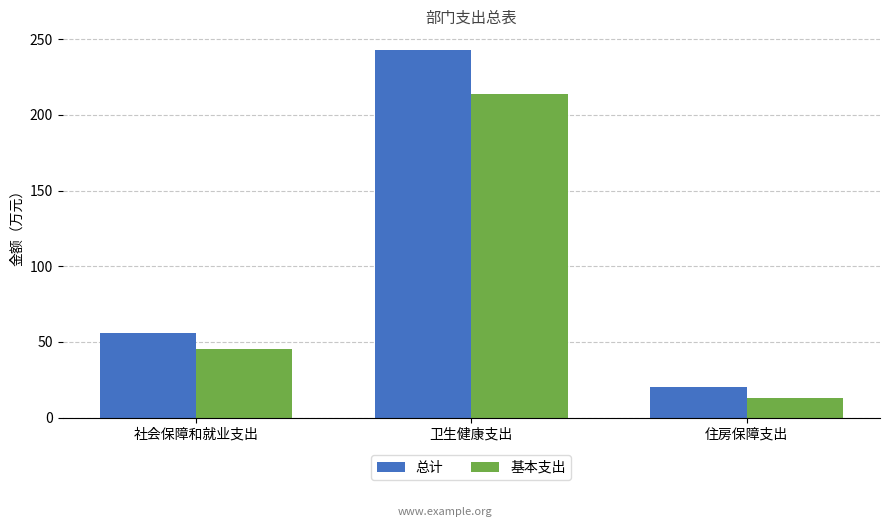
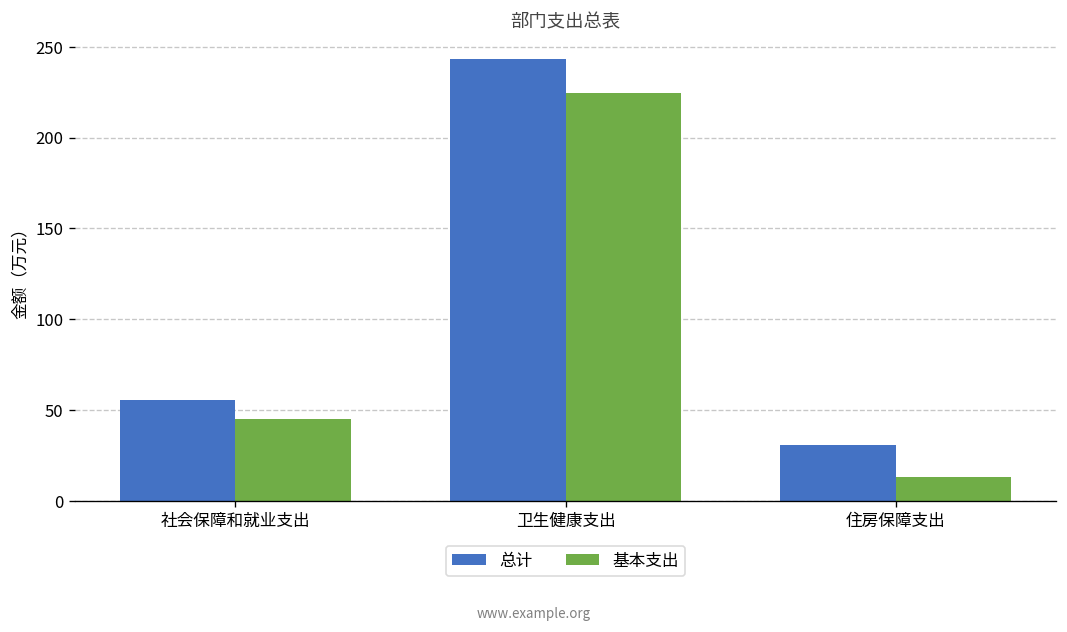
基本支出, 卫生健康支出: 214 -> 225
总计, 住房保障支出: 20 -> 31
